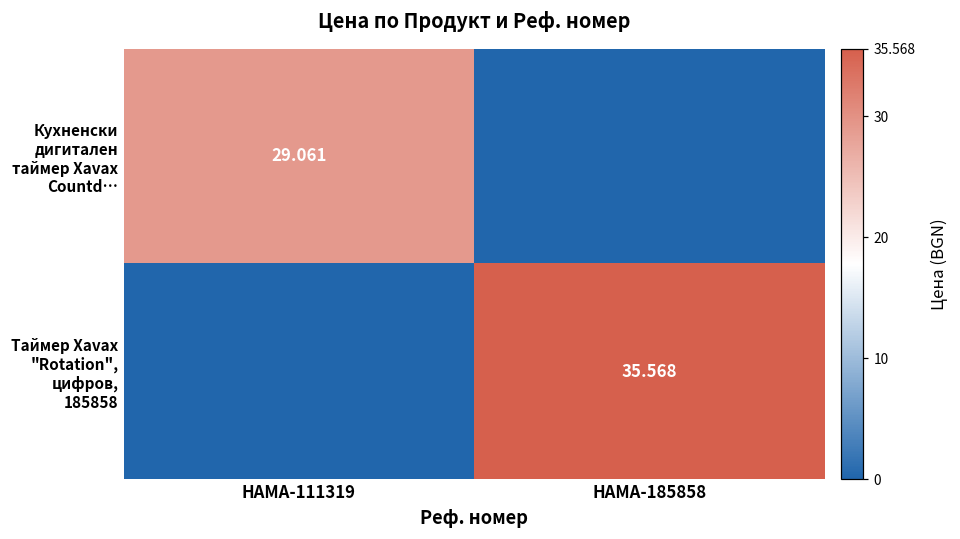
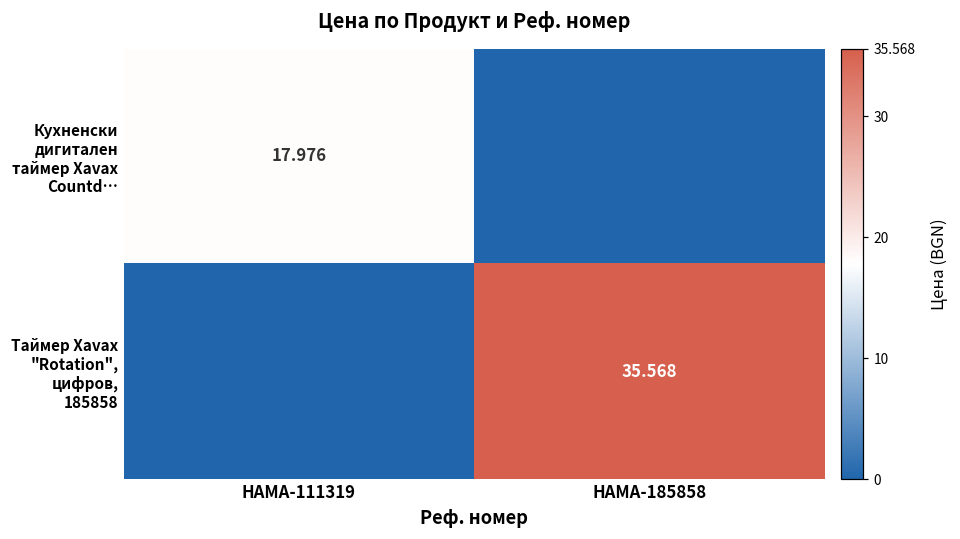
Кухненски дигитален таймер Xavax Countd…, HAMA-111319: 29.061 -> 17.976
